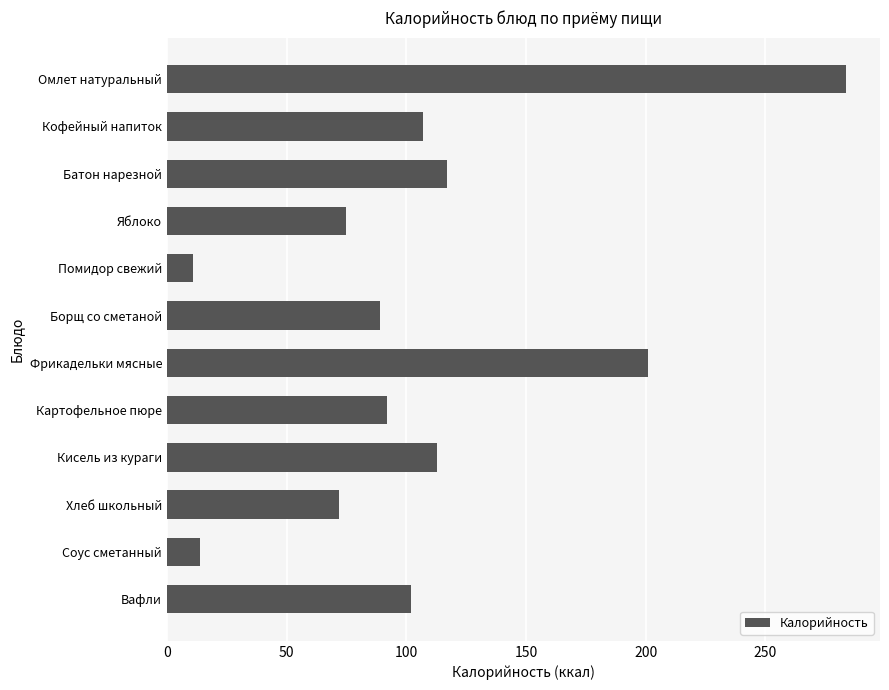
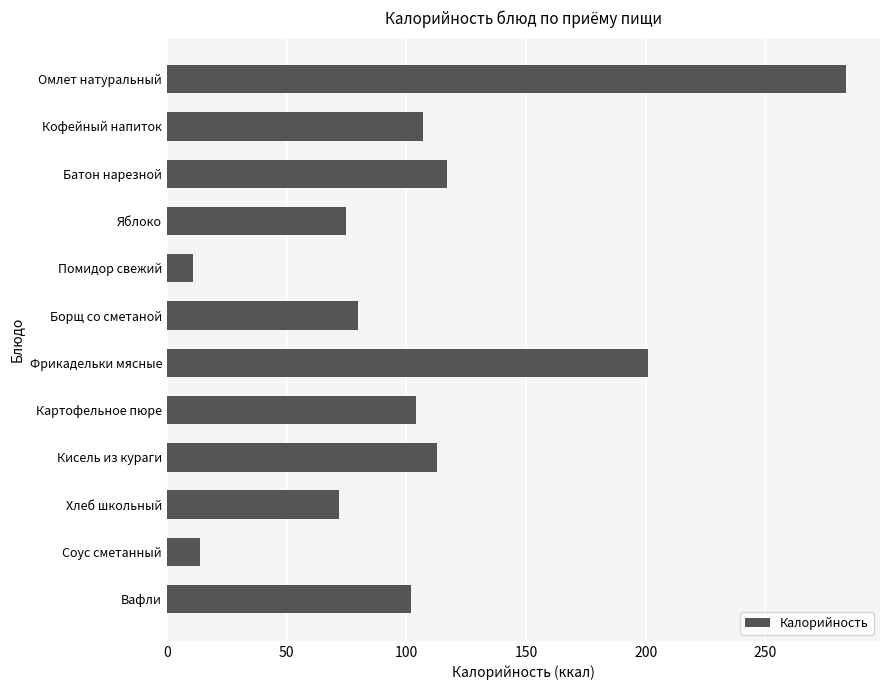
Борщ со сметаной: 89 -> 80
Картофельное пюре: 92 -> 104
